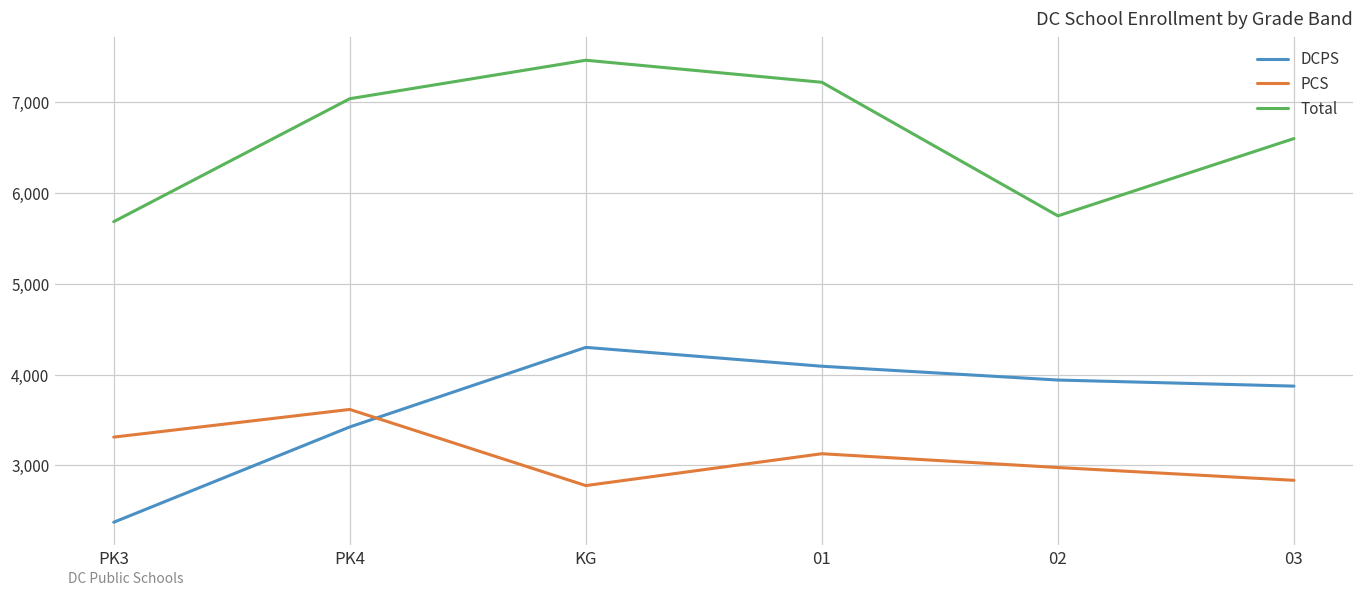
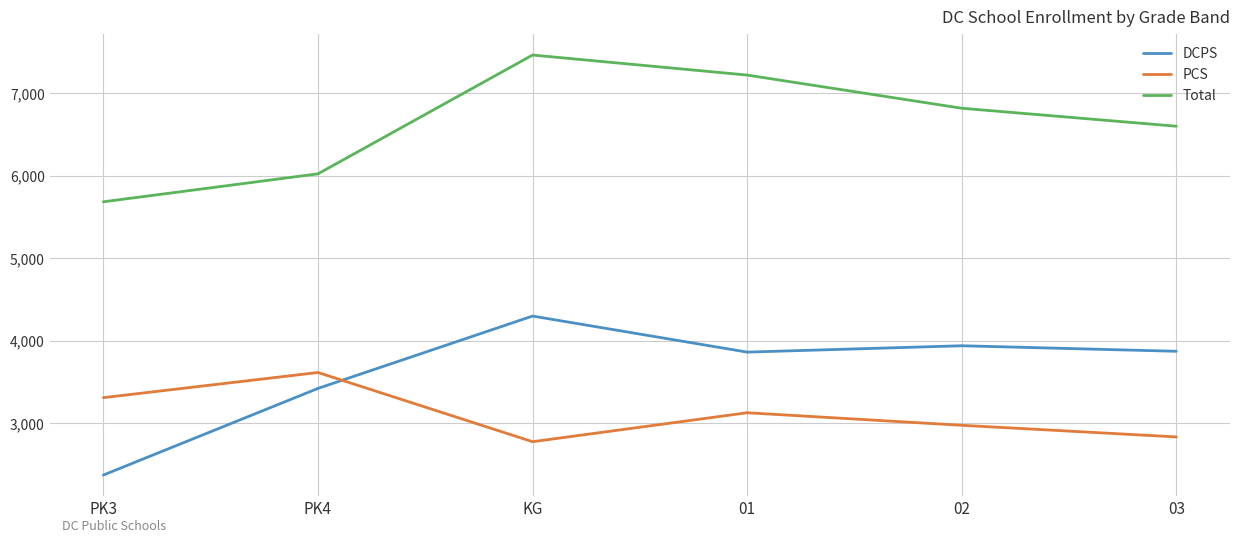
Total, PK4: 7,000 -> 6,000
DCPS, 01: 4,100 -> 3,900
Total, 02: 5,800 -> 6,800
